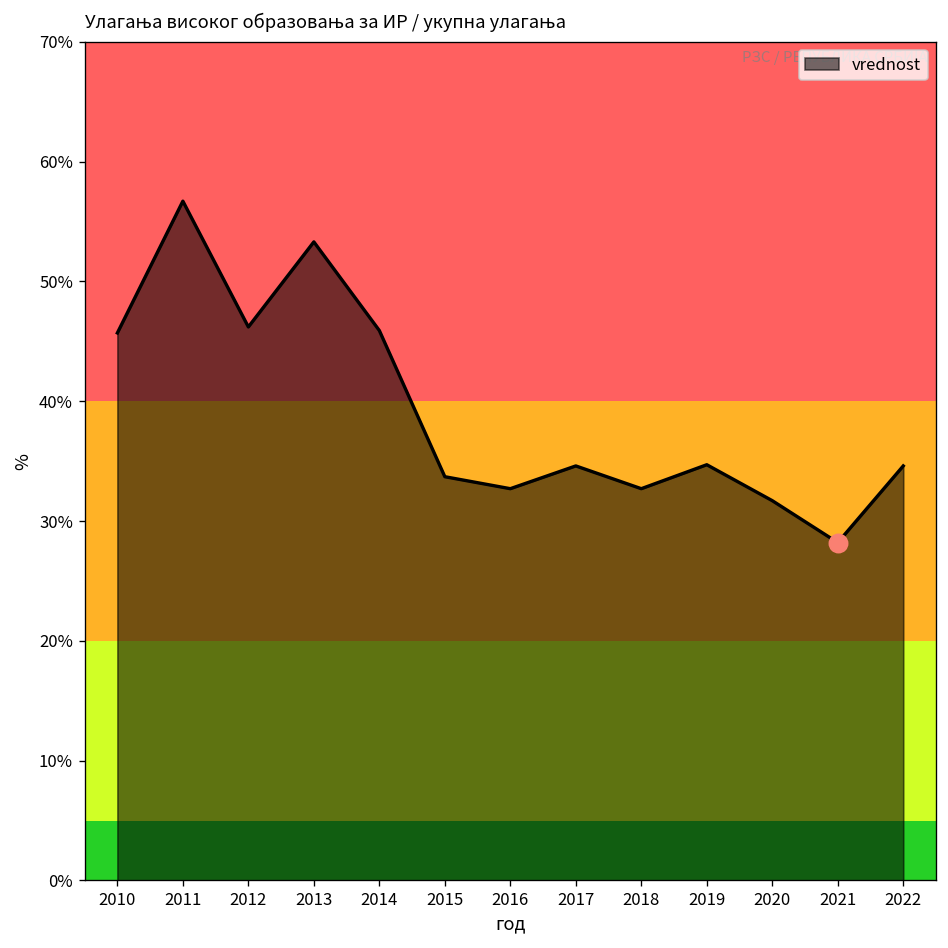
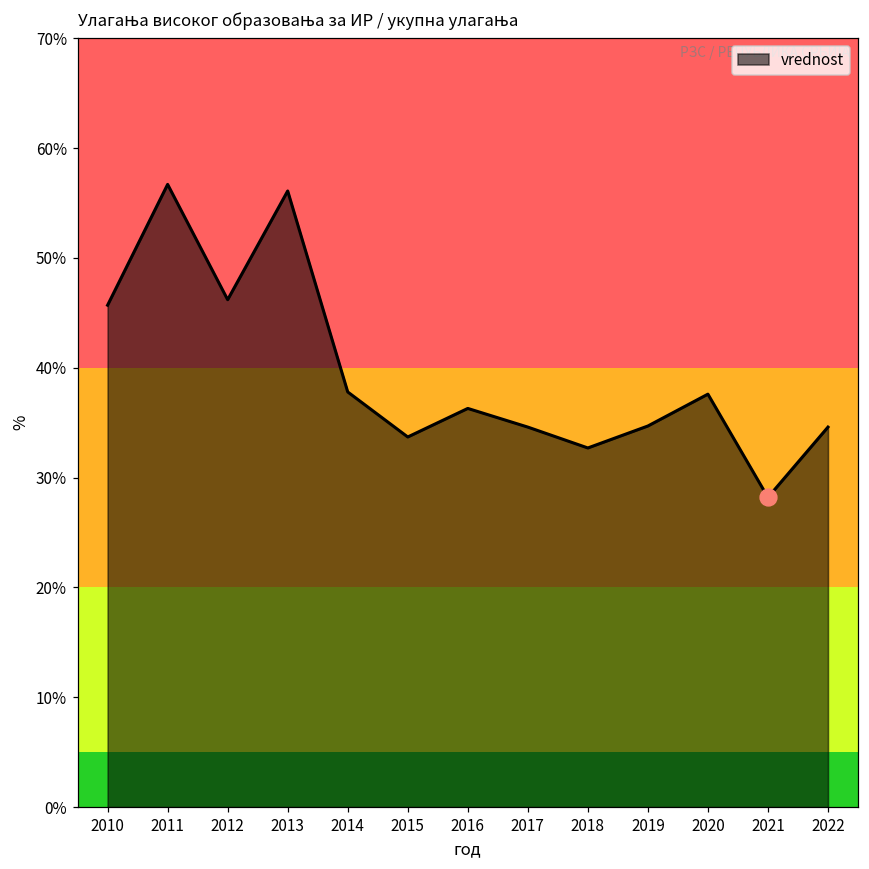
vrednost, 2013: 53% -> 56%
vrednost, 2014: 46% -> 38%
vrednost, 2016: 33% -> 36%
vrednost, 2020: 32% -> 38%
